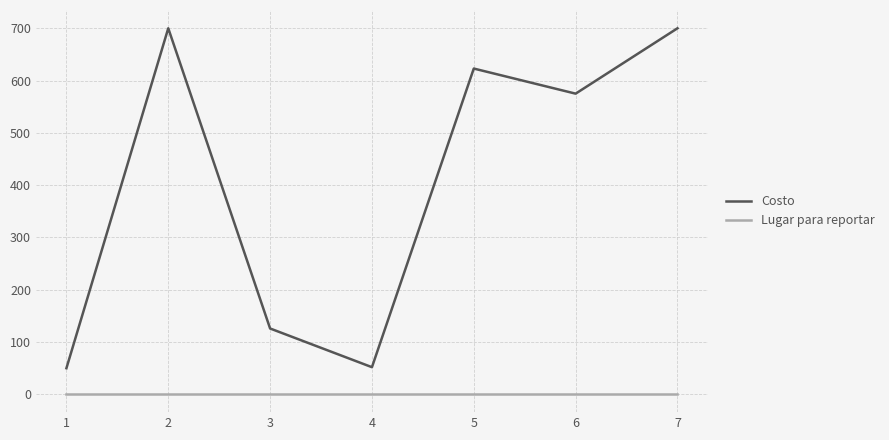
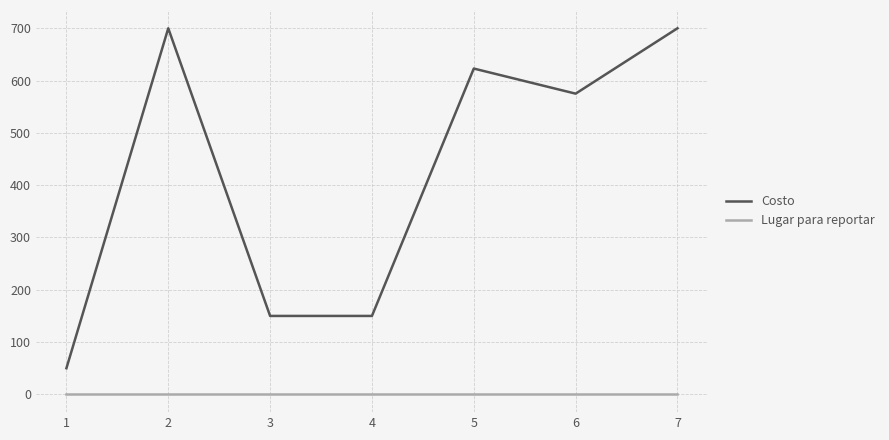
Costo, 3: 130 -> 150
Costo, 4: 50 -> 150
